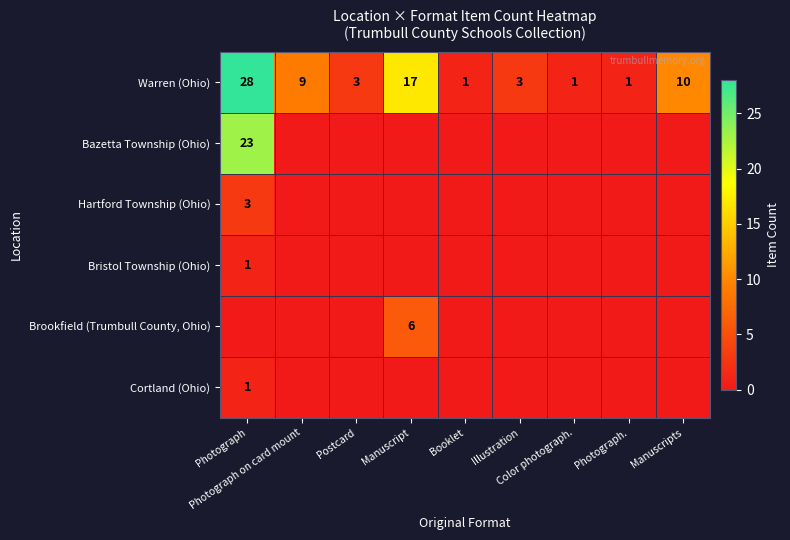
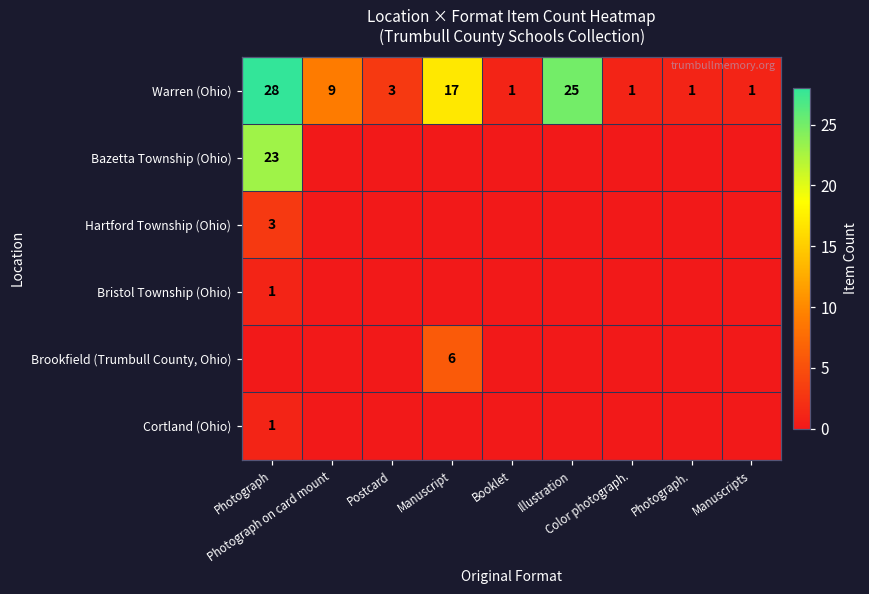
Warren (Ohio), Illustration: 3 -> 25
Warren (Ohio), Manuscripts: 10 -> 1
